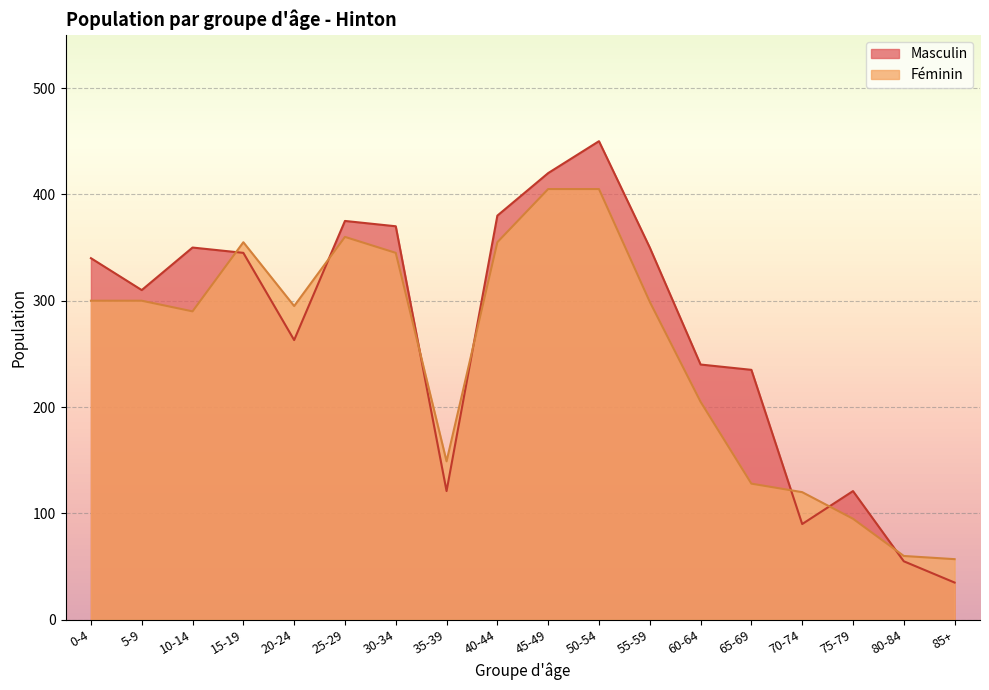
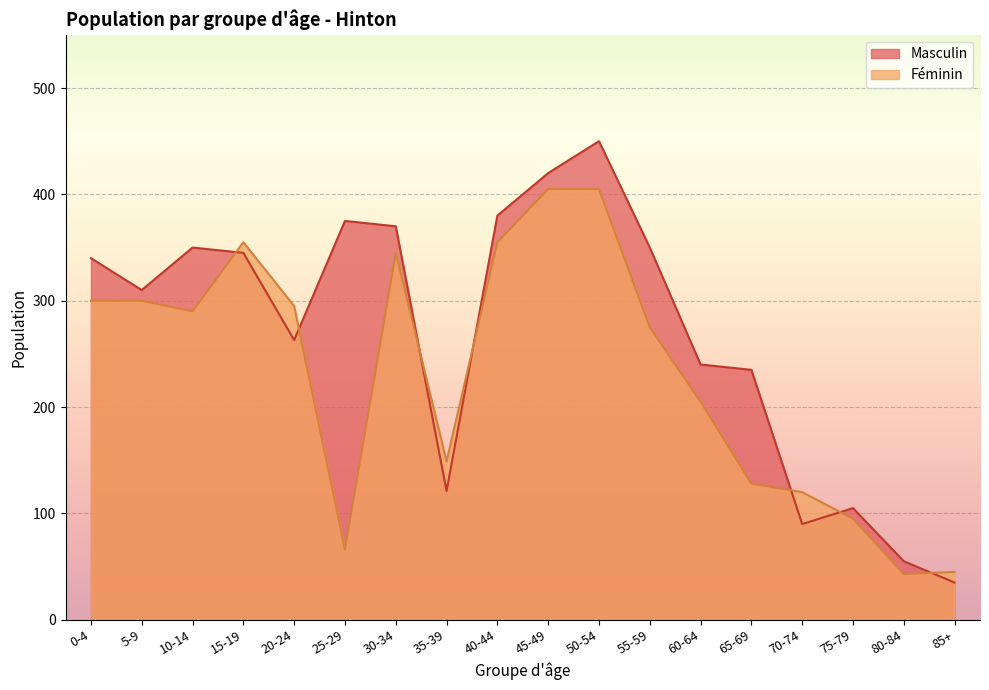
Féminin, 25-29: 360 -> 66
Féminin, 55-59: 299 -> 275
Masculin, 75-79: 121 -> 105
Féminin, 80-84: 60 -> 43
Féminin, 85+: 57 -> 45
